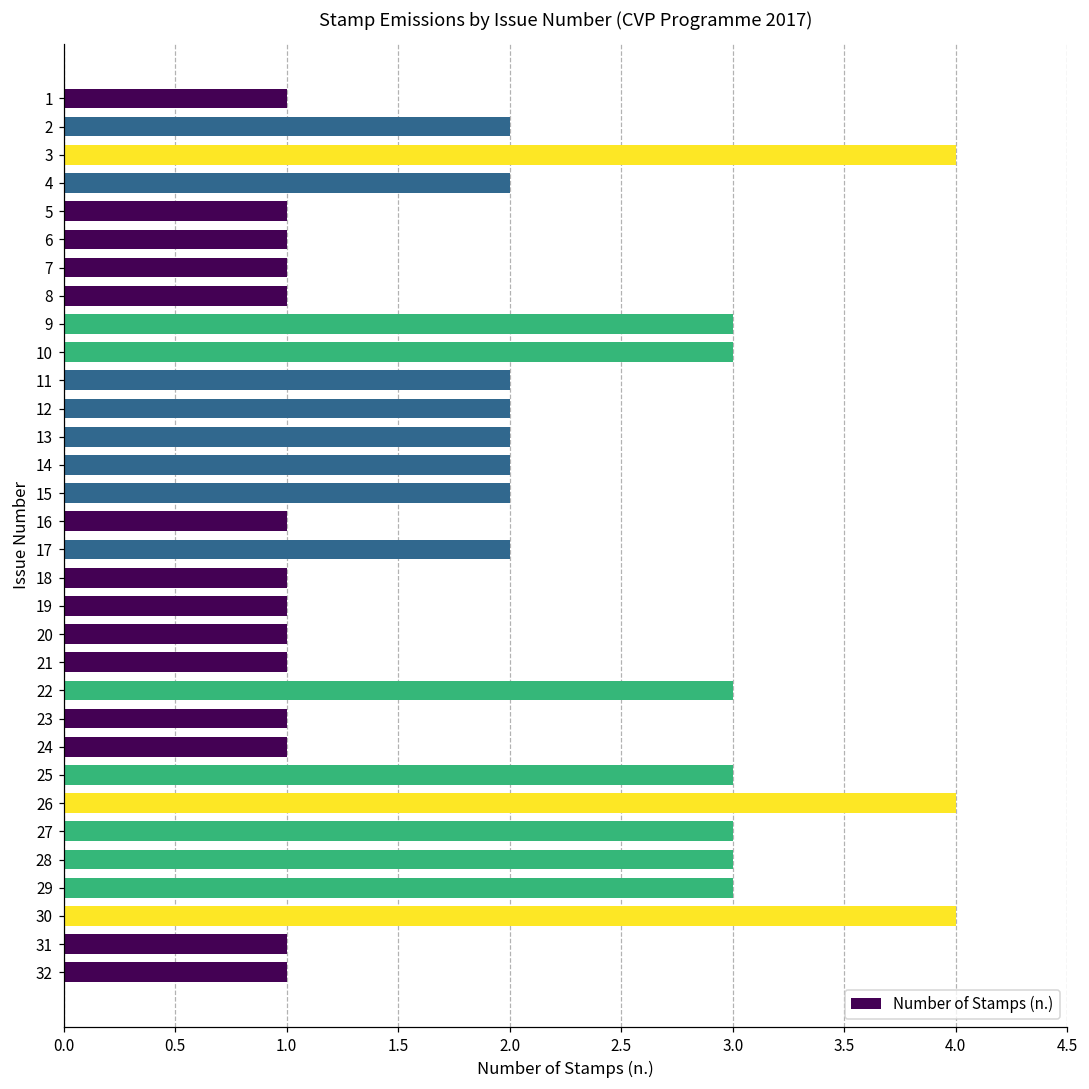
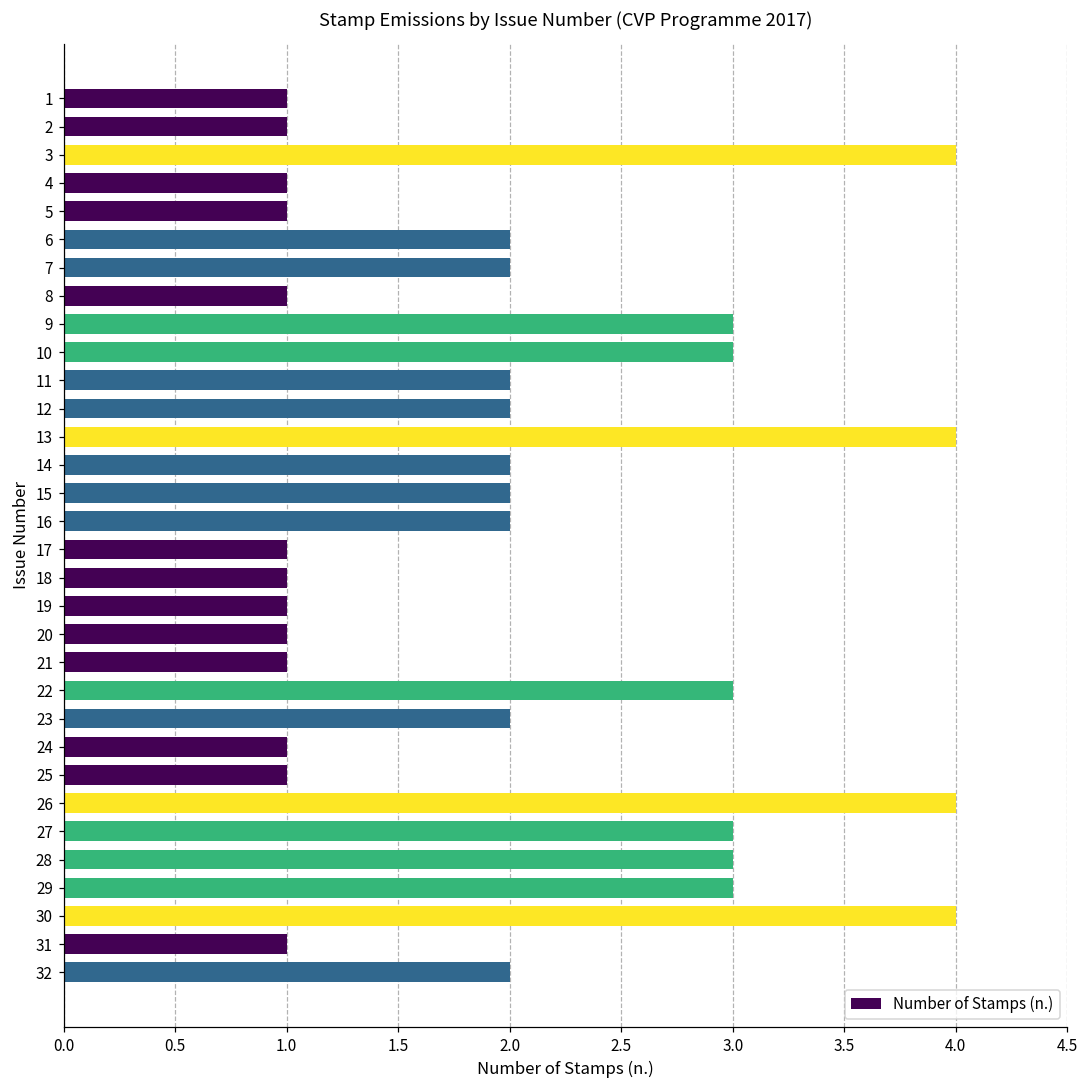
2: 2 -> 1
4: 2 -> 1
6: 1 -> 2
7: 1 -> 2
13: 2 -> 4
16: 1 -> 2
17: 2 -> 1
23: 1 -> 2
25: 3 -> 1
32: 1 -> 2
